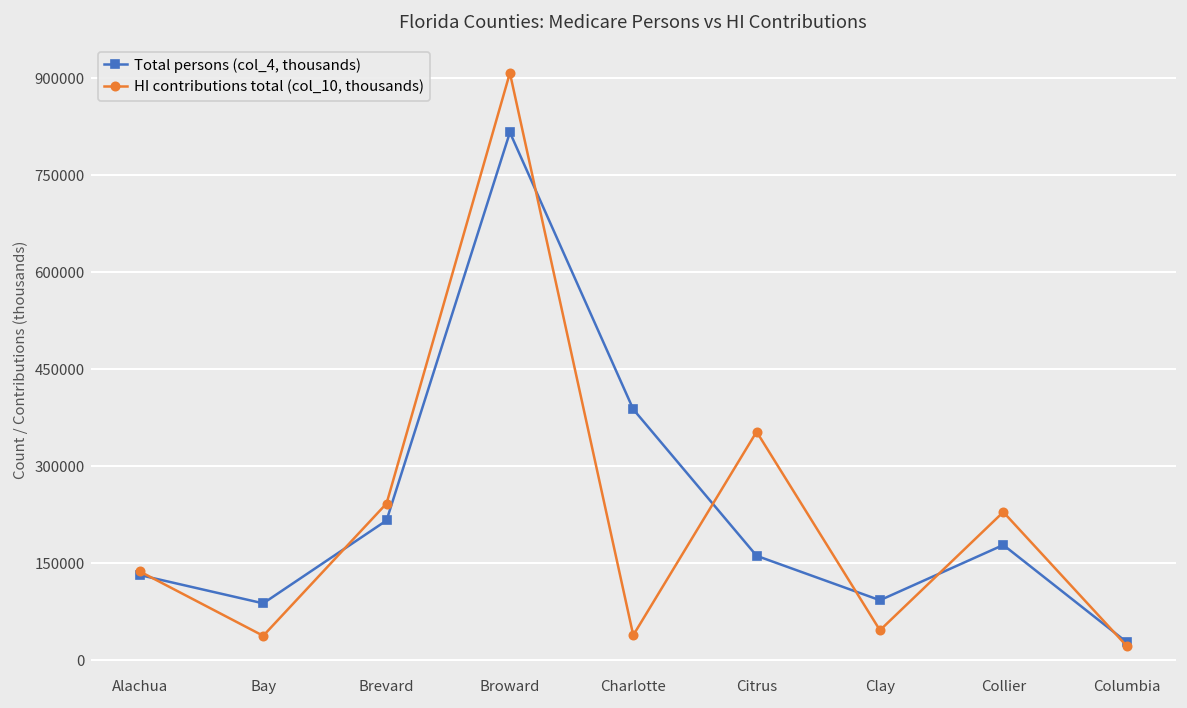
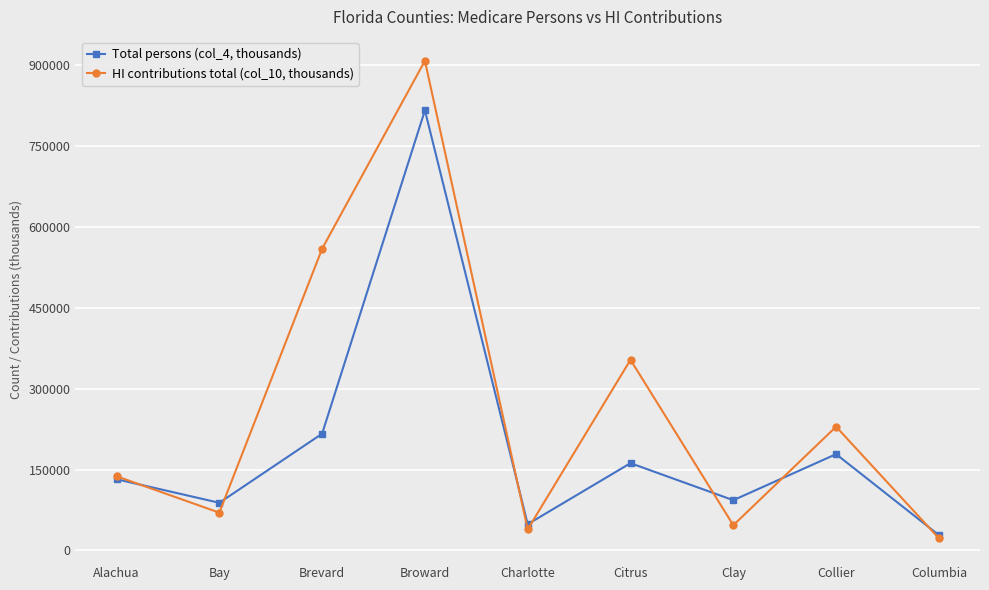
HI contributions total (col_10, thousands), Bay: 40000 -> 70000
HI contributions total (col_10, thousands), Brevard: 240000 -> 560000
Total persons (col_4, thousands), Charlotte: 390000 -> 50000
